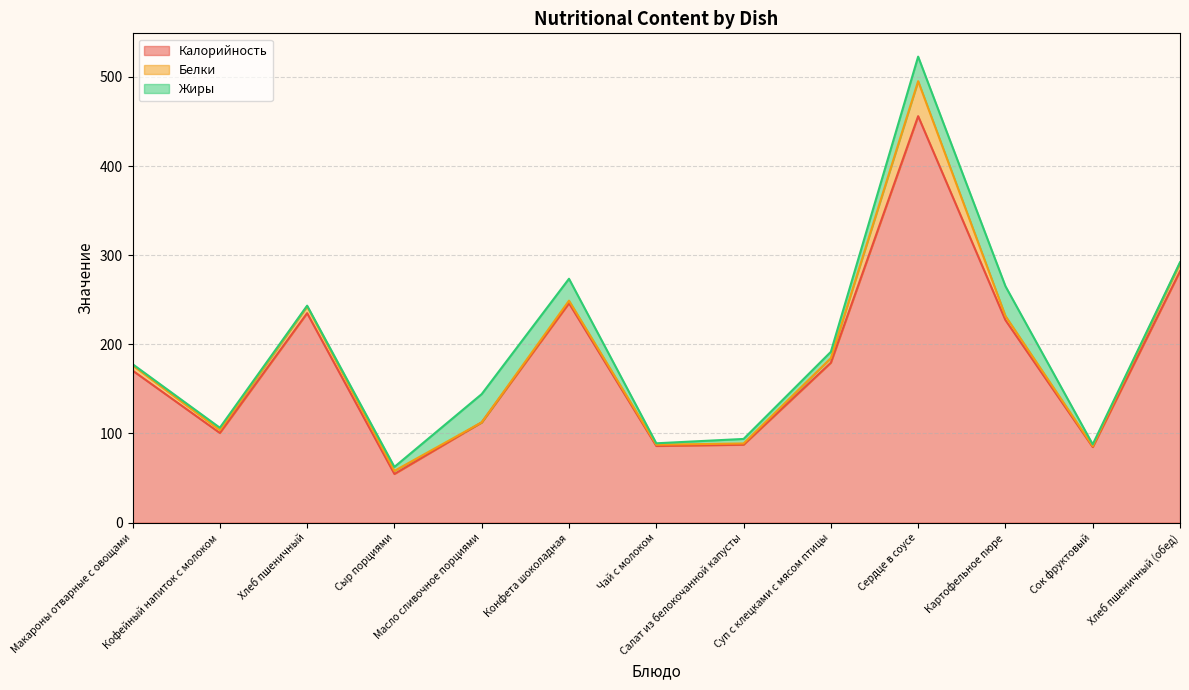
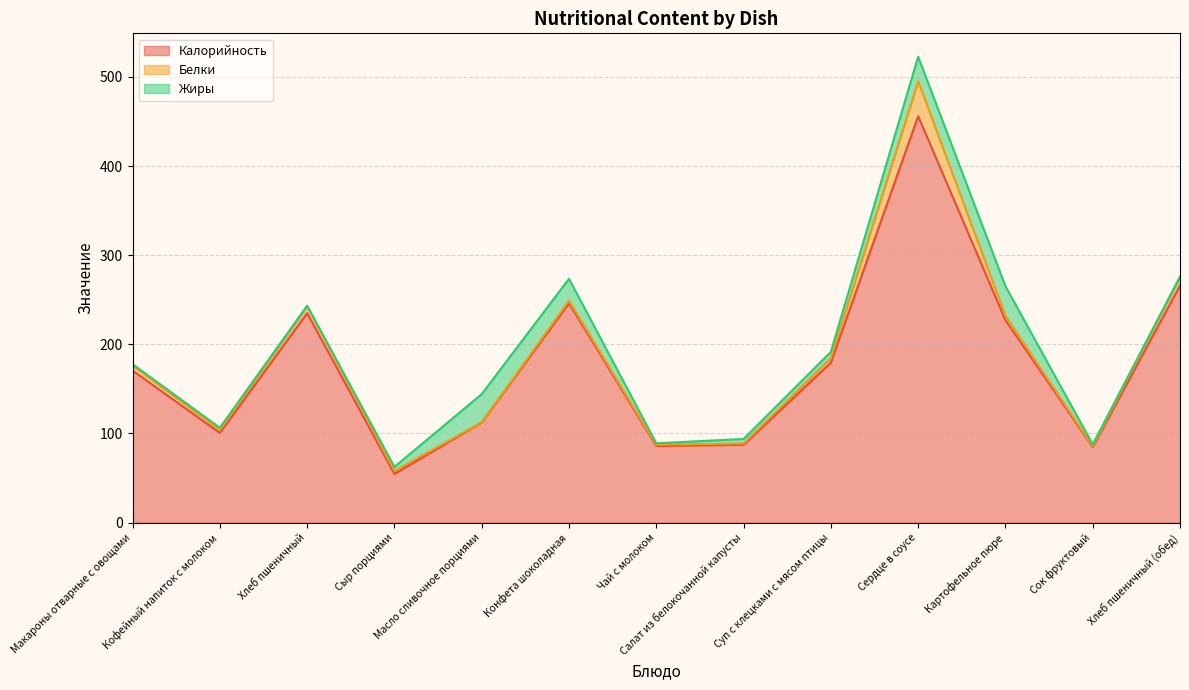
Калорийность, Хлеб пшеничный (обед): 280 -> 270
